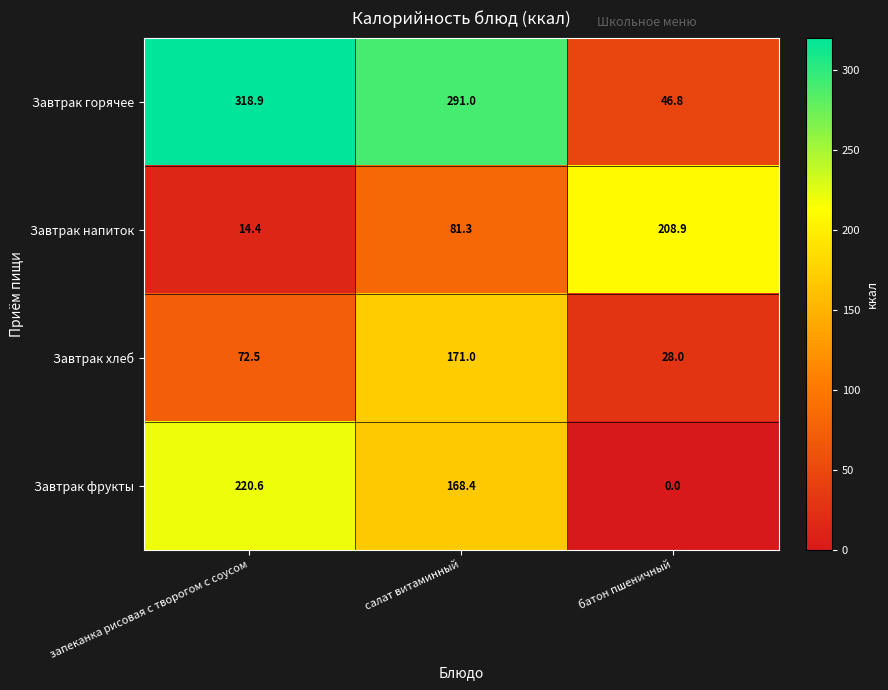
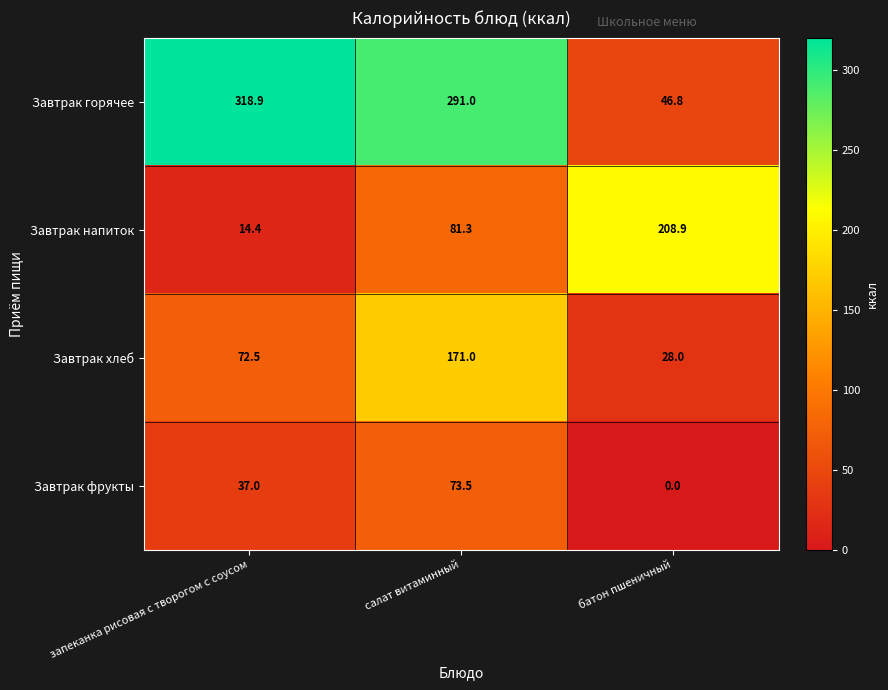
Завтрак фрукты, запеканка рисовая с творогом с соусом: 220.6 -> 37.0
Завтрак фрукты, салат витаминный: 168.4 -> 73.5
